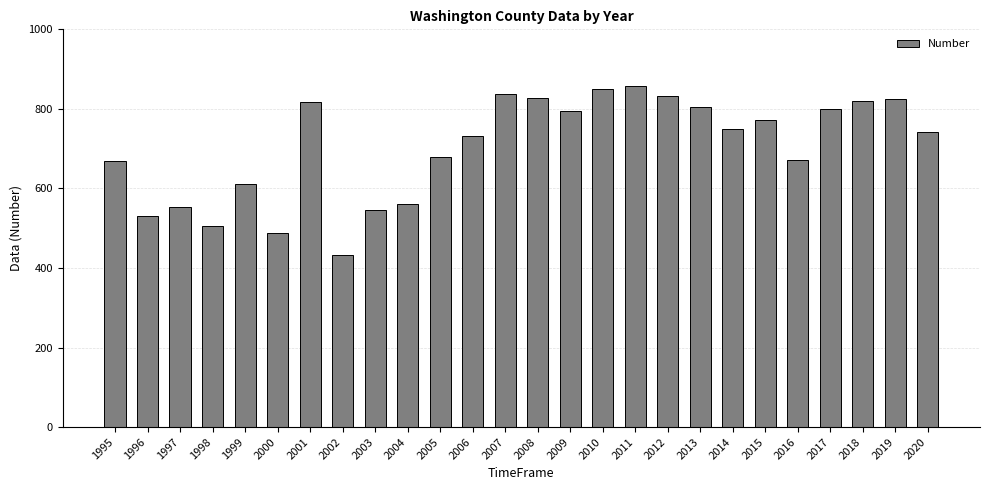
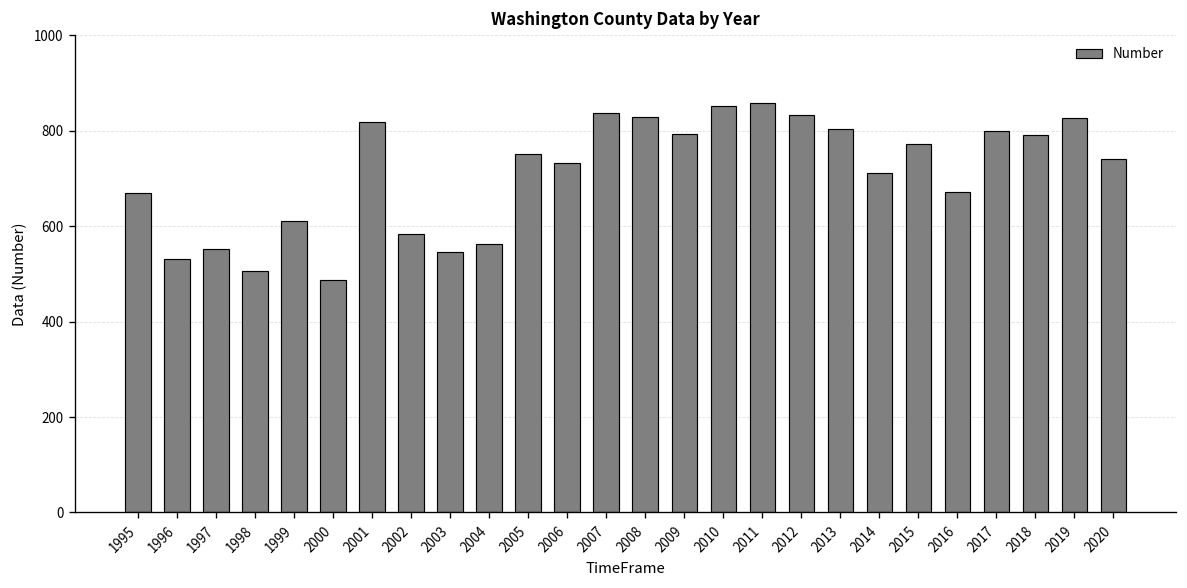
2002: 430 -> 580
2005: 680 -> 750
2014: 750 -> 710
2018: 820 -> 790
